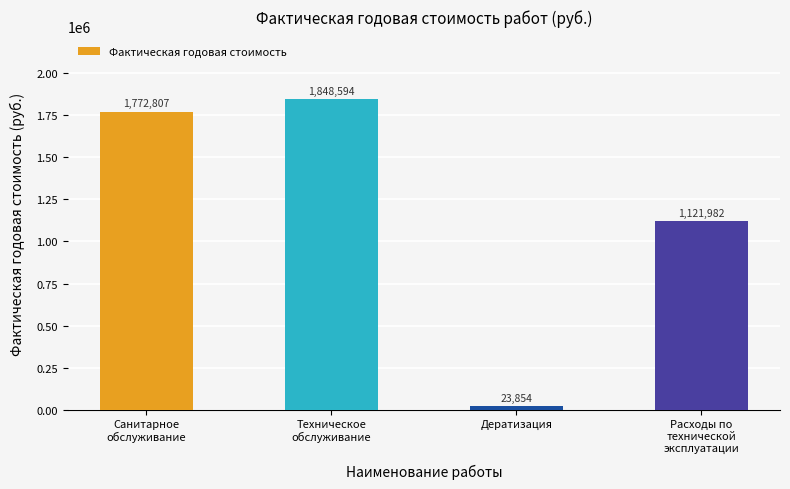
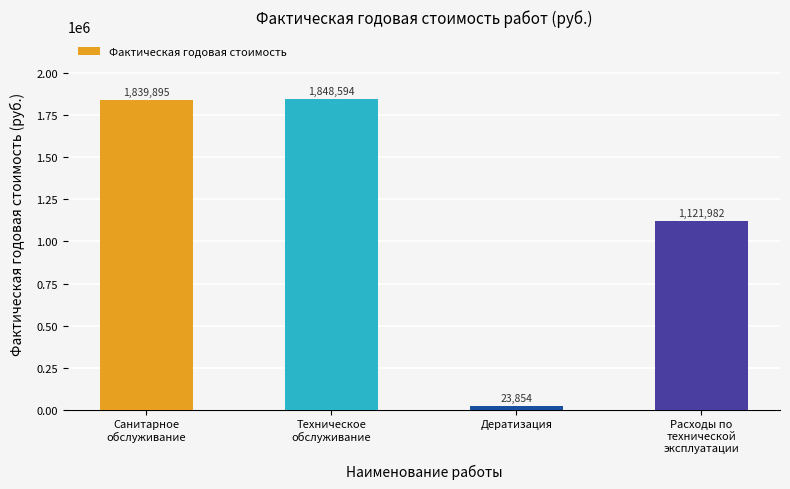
Санитарное обслуживание: 1,772,807 -> 1,839,895
